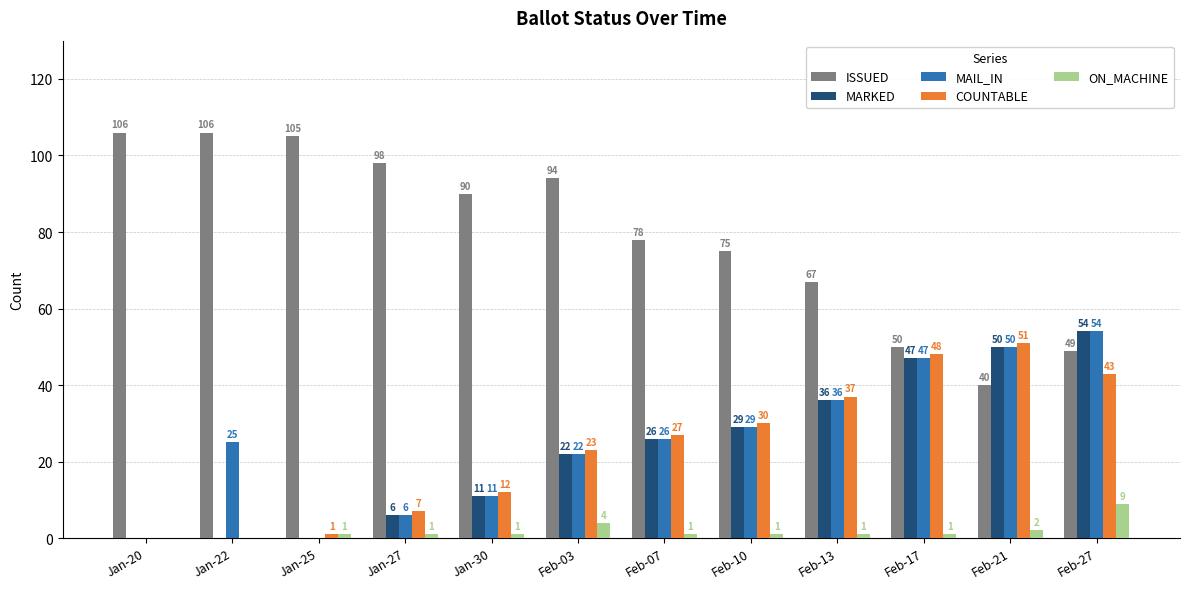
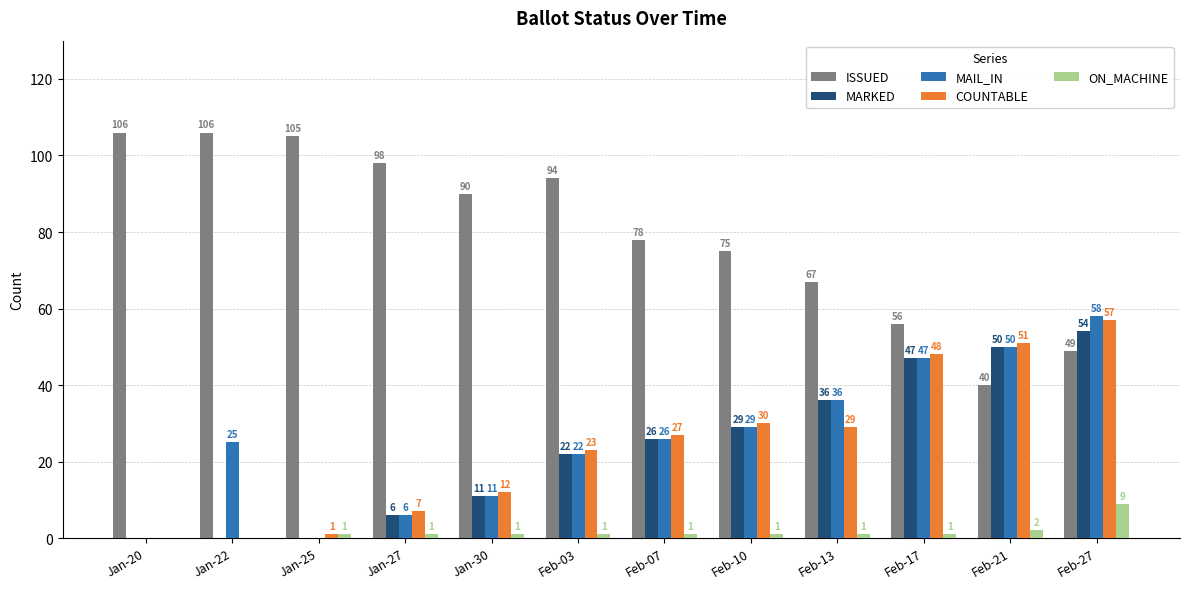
ON_MACHINE, Feb-03: 4 -> 1
COUNTABLE, Feb-13: 37 -> 29
ISSUED, Feb-17: 50 -> 56
MAIL_IN, Feb-27: 54 -> 58
COUNTABLE, Feb-27: 43 -> 57
